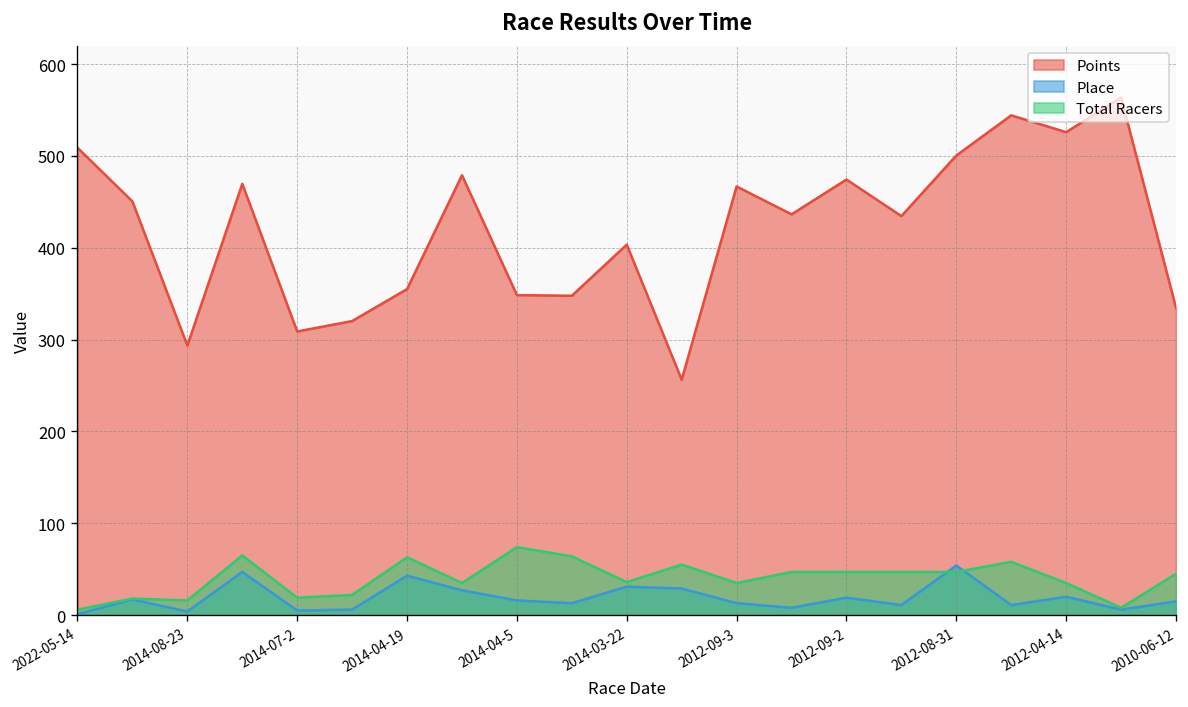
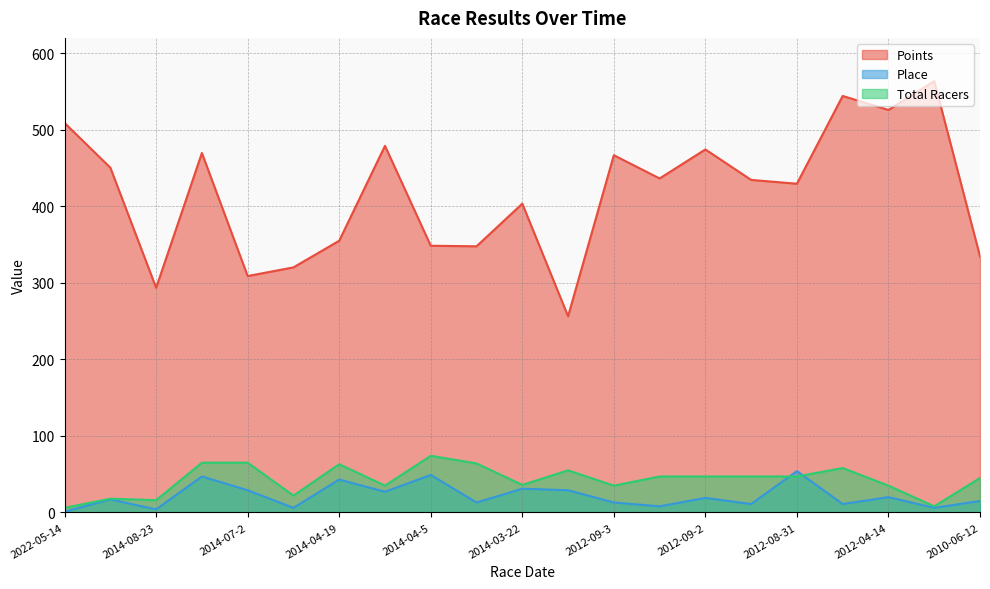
Place, 2014-07-2: 10 -> 30
Total Racers, 2014-07-2: 20 -> 70
Place, 2014-04-5: 20 -> 50
Points, 2012-08-31: 500 -> 430
